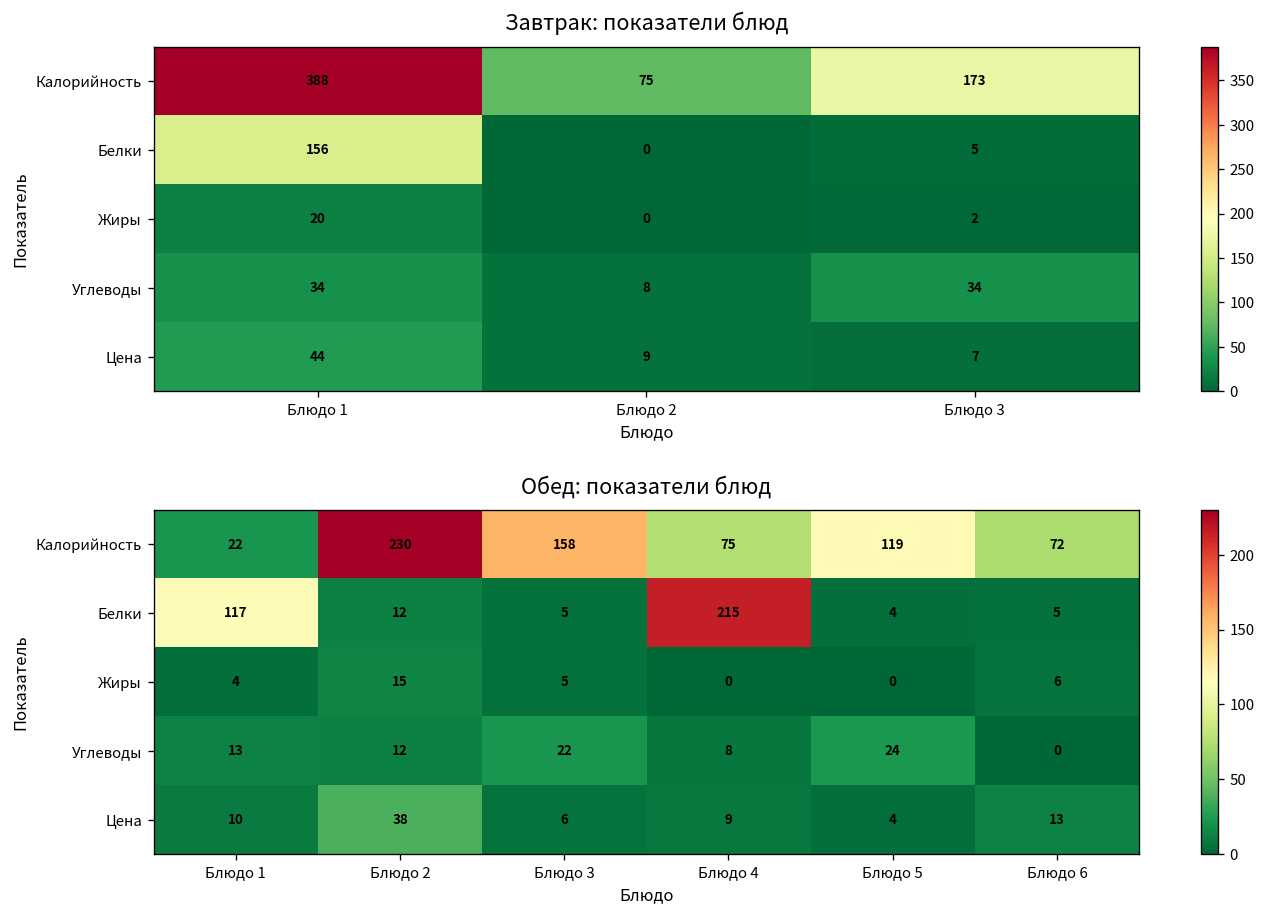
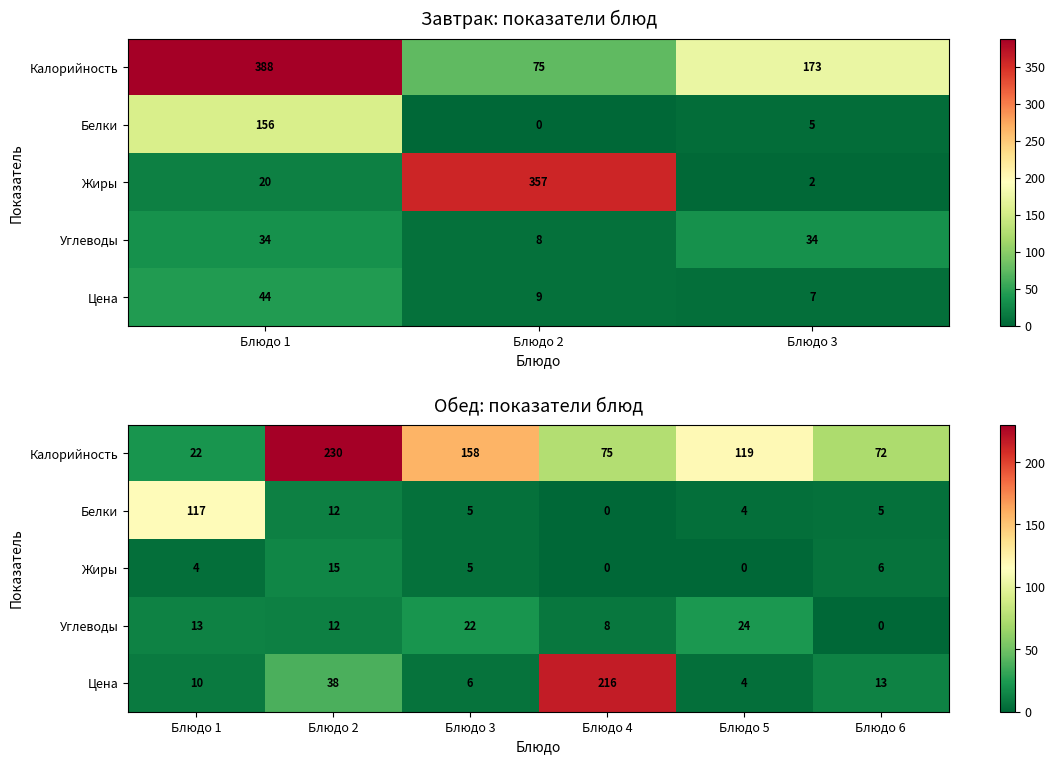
Завтрак: показатели блюд, Жиры, Блюдо 2: 0 -> 357
Обед: показатели блюд, Белки, Блюдо 4: 215 -> 0
Обед: показатели блюд, Цена, Блюдо 4: 9 -> 216
